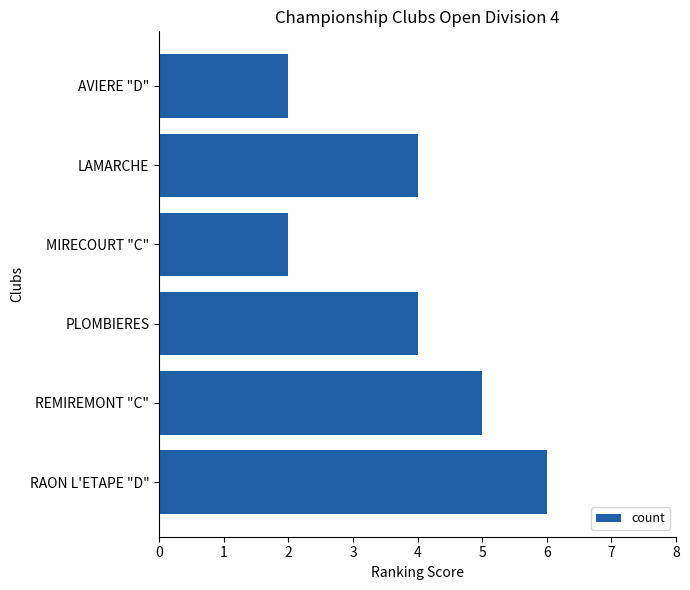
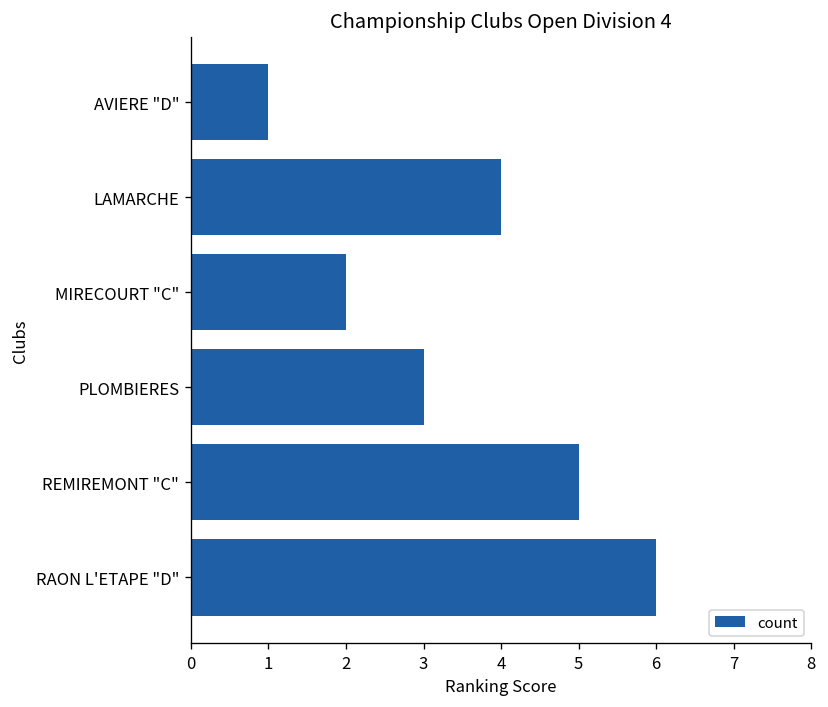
AVIERE "D": 2 -> 1
PLOMBIERES: 4 -> 3
